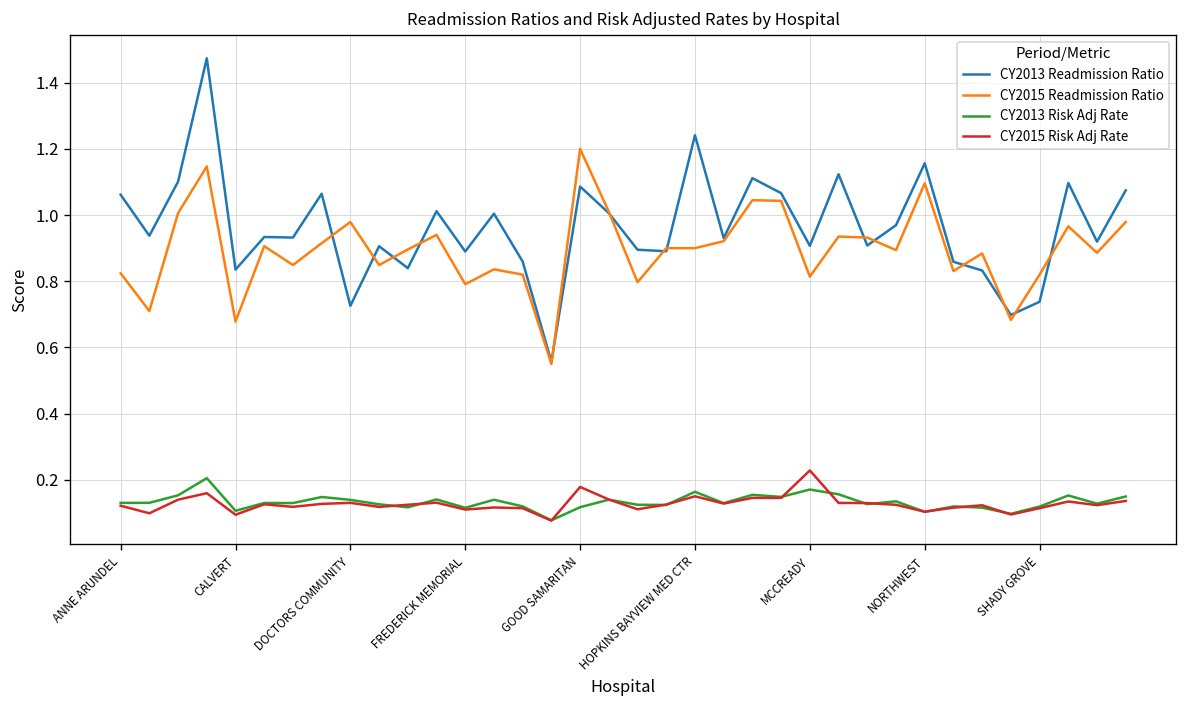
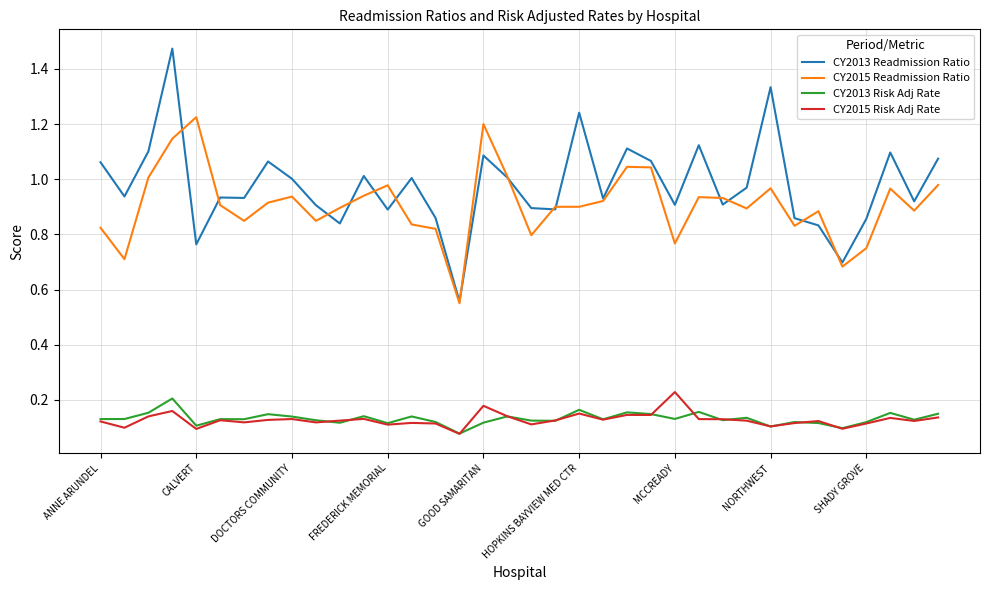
CY2013 Readmission Ratio, CALVERT: 0.84 -> 0.76
CY2015 Readmission Ratio, CALVERT: 0.68 -> 1.23
CY2013 Readmission Ratio, DOCTORS COMMUNITY: 0.73 -> 1.00
CY2015 Readmission Ratio, DOCTORS COMMUNITY: 0.98 -> 0.94
CY2015 Readmission Ratio, FREDERICK MEMORIAL: 0.79 -> 0.98
CY2015 Readmission Ratio, MCCREADY: 0.81 -> 0.77
CY2013 Risk Adj Rate, MCCREADY: 0.17 -> 0.13
CY2013 Readmission Ratio, NORTHWEST: 1.16 -> 1.33
CY2015 Readmission Ratio, NORTHWEST: 1.10 -> 0.97
CY2013 Readmission Ratio, SHADY GROVE: 0.74 -> 0.86
CY2015 Readmission Ratio, SHADY GROVE: 0.82 -> 0.75
